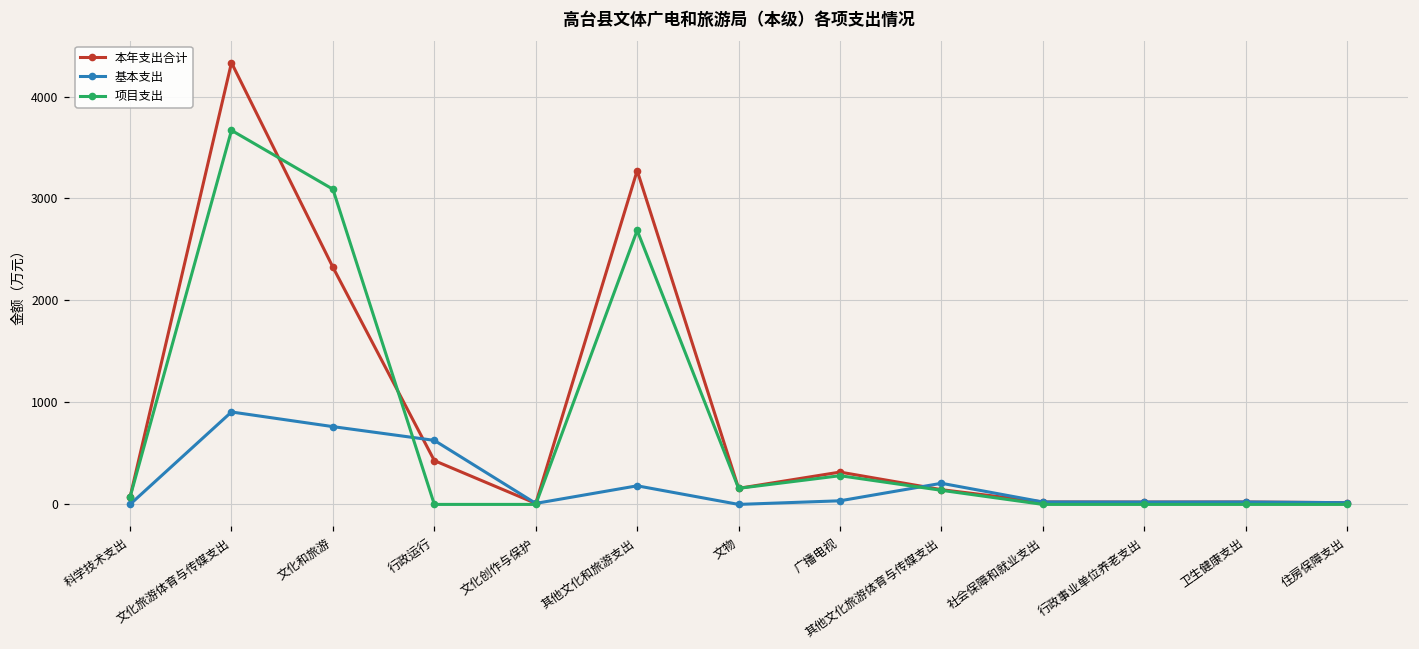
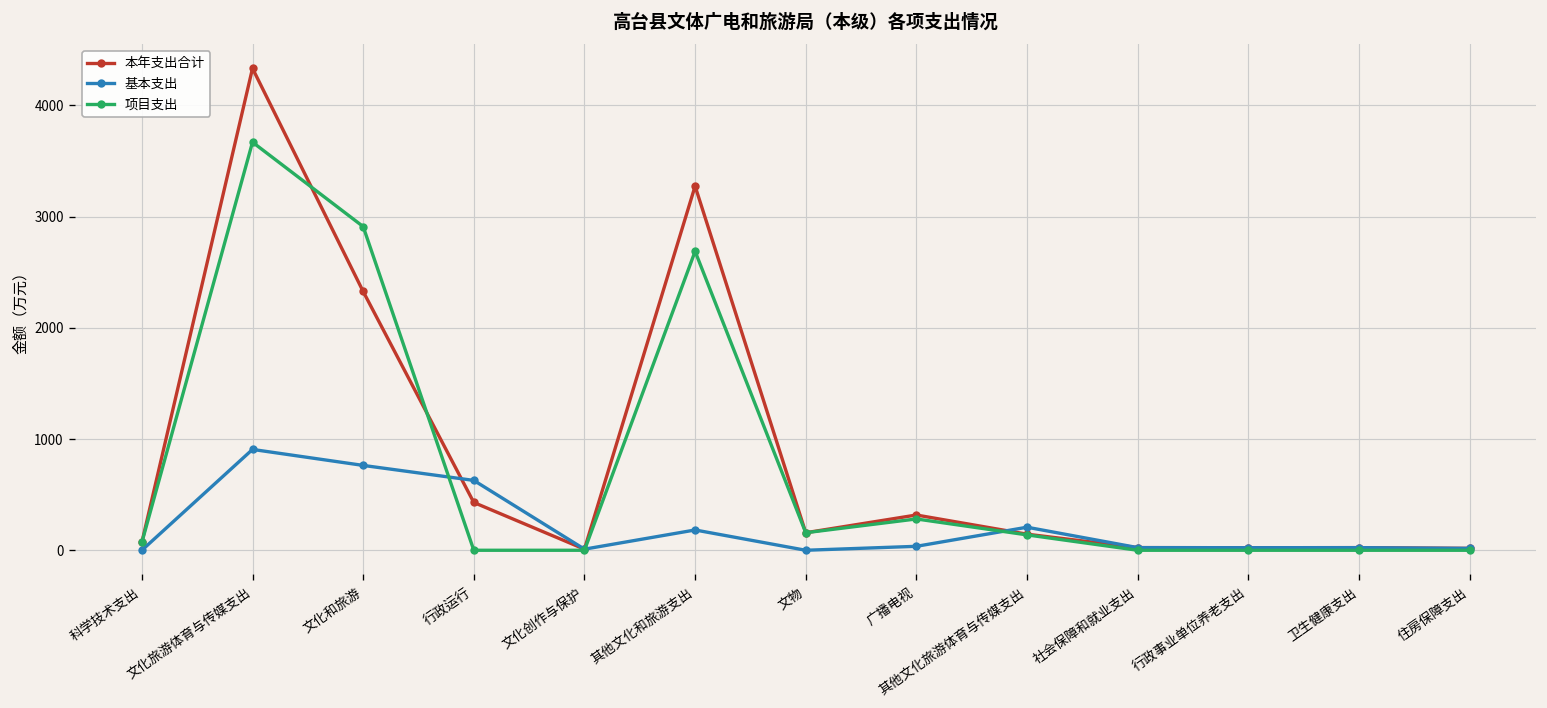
项目支出, 文化和旅游: 3100 -> 2900
